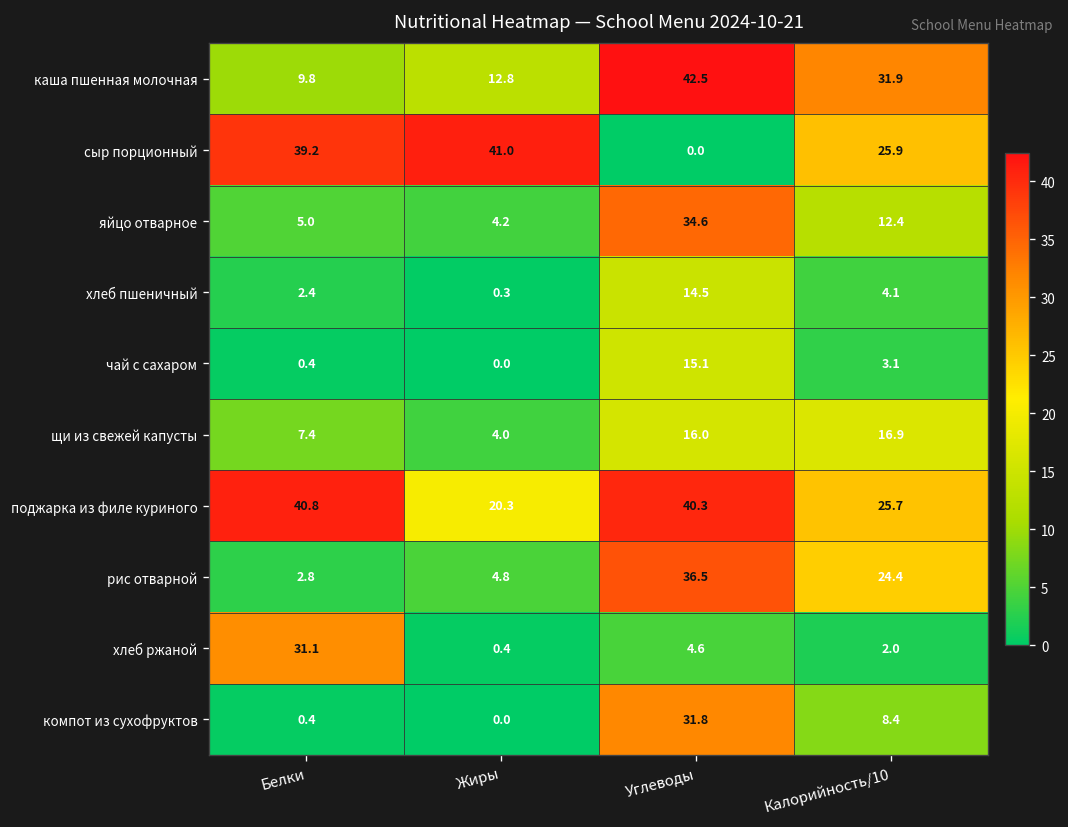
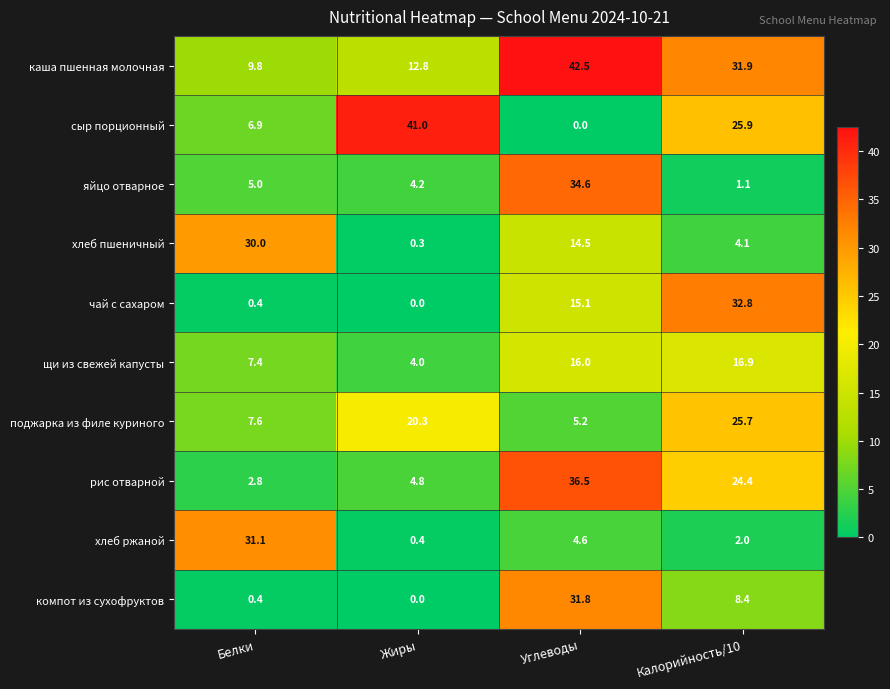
сыр порционный, Белки: 39.2 -> 6.9
яйцо отварное, Калорийность/10: 12.4 -> 1.1
хлеб пшеничный, Белки: 2.4 -> 30.0
чай с сахаром, Калорийность/10: 3.1 -> 32.8
поджарка из филе куриного, Белки: 40.8 -> 7.6
поджарка из филе куриного, Углеводы: 40.3 -> 5.2
